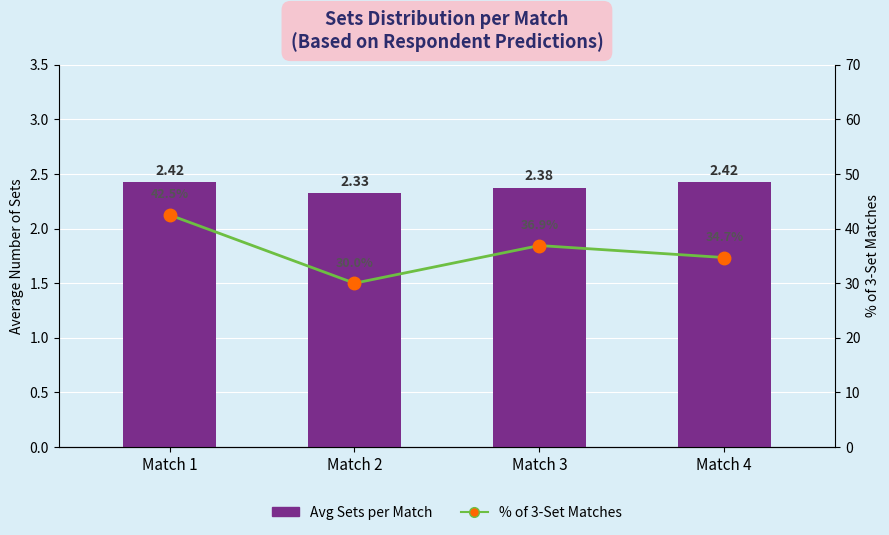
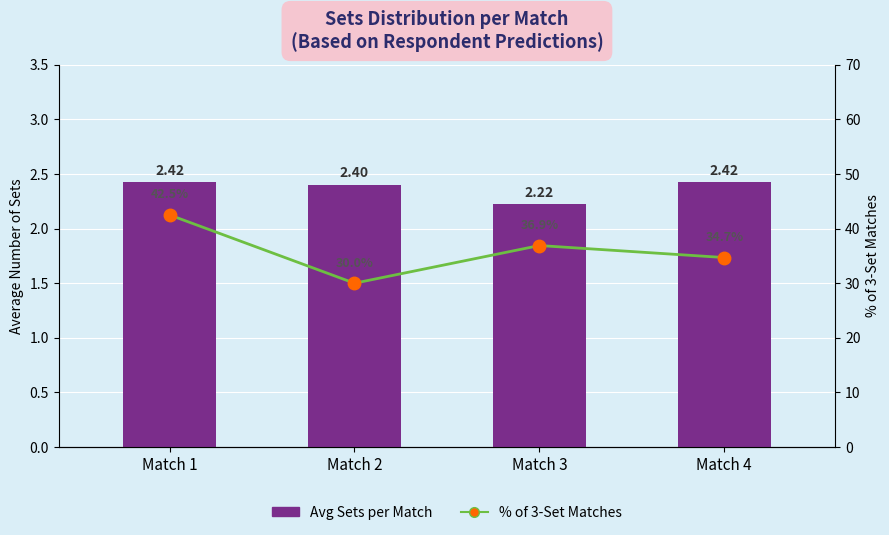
Avg Sets per Match, Match 2: 2.33 -> 2.40
Avg Sets per Match, Match 3: 2.38 -> 2.22
